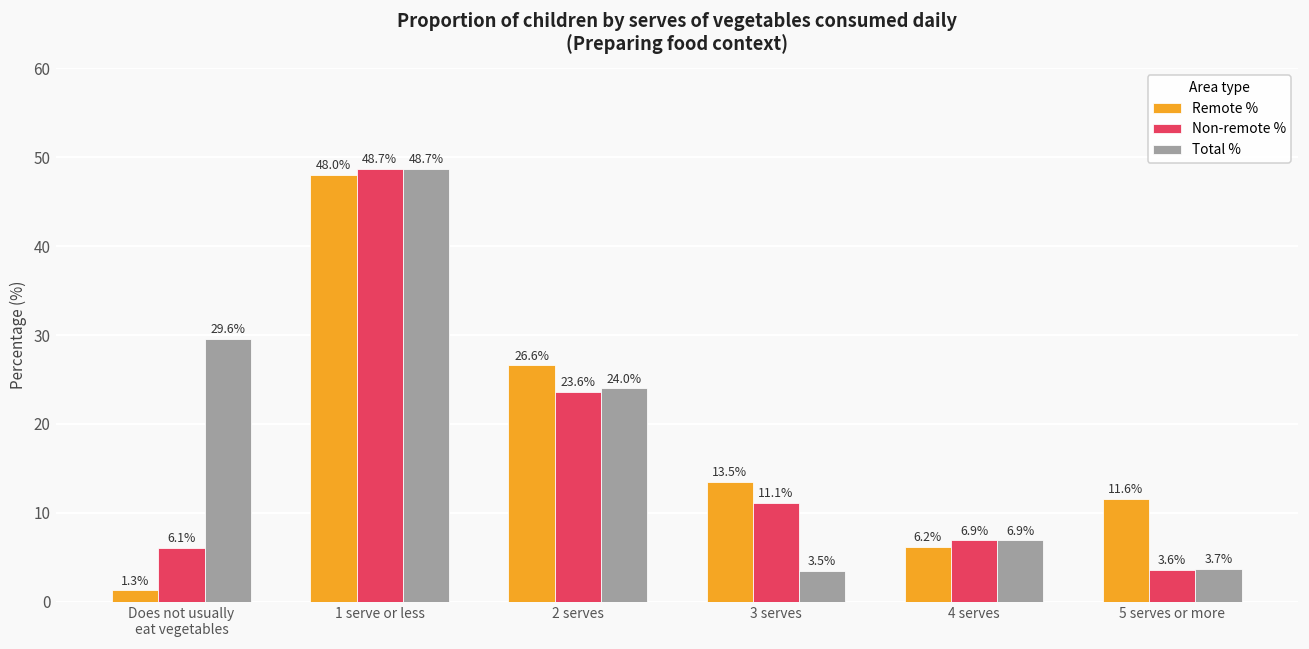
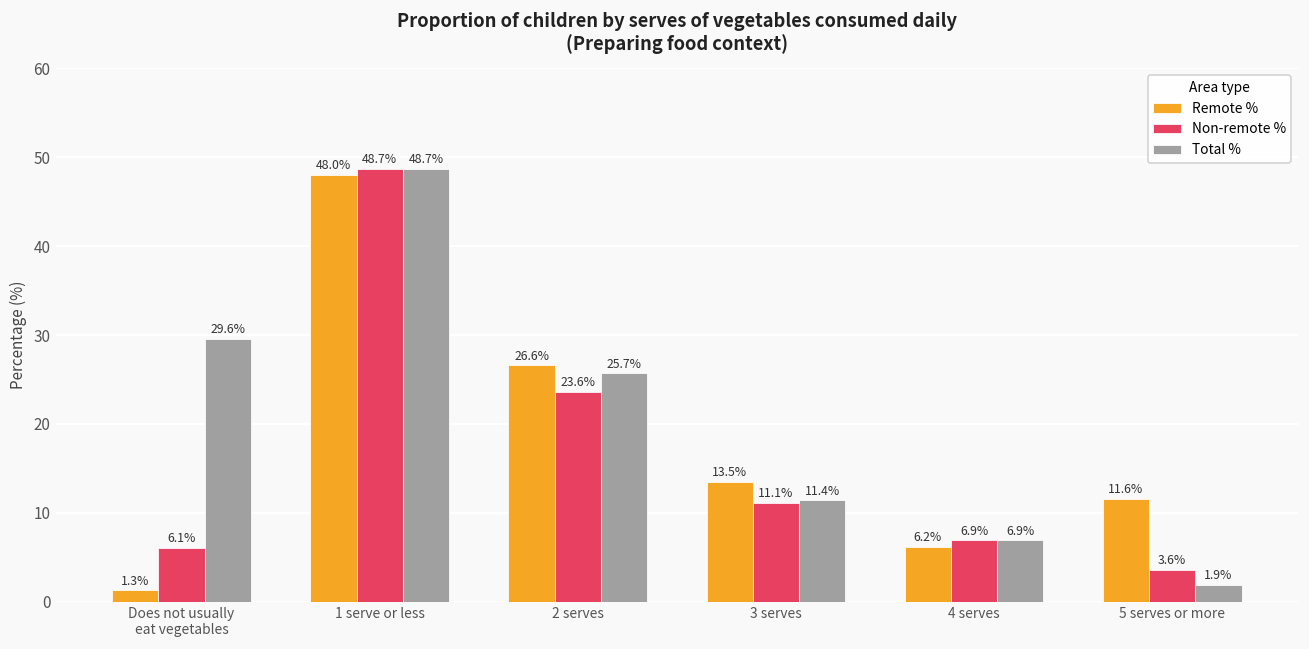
Total %, 2 serves: 24.0% -> 25.7%
Total %, 3 serves: 3.5% -> 11.4%
Total %, 5 serves or more: 3.7% -> 1.9%
